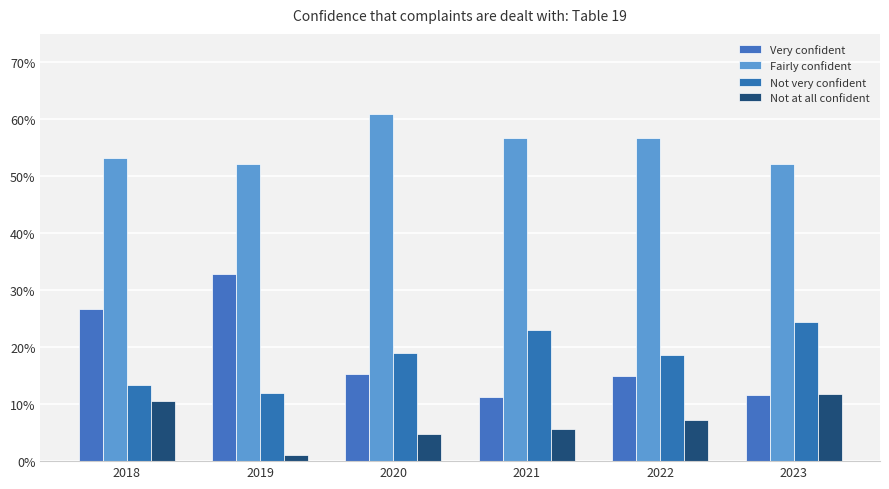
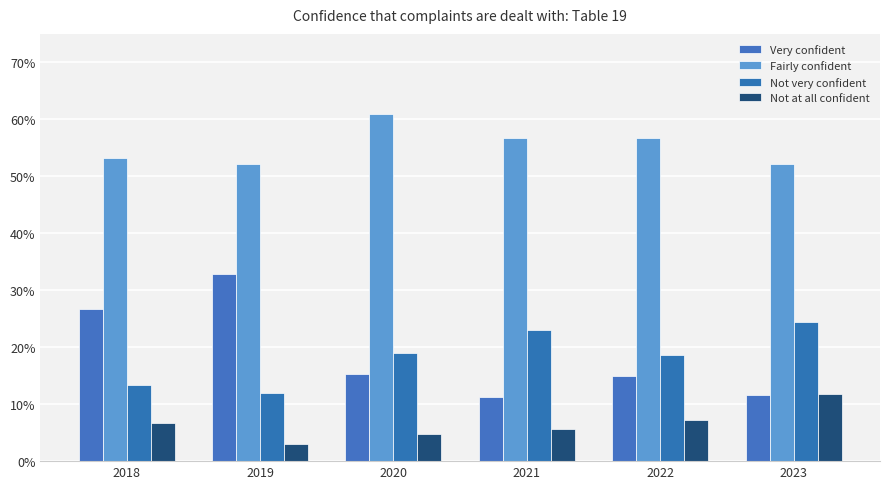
Not at all confident, 2018: 11% -> 7%
Not at all confident, 2019: 1% -> 3%
